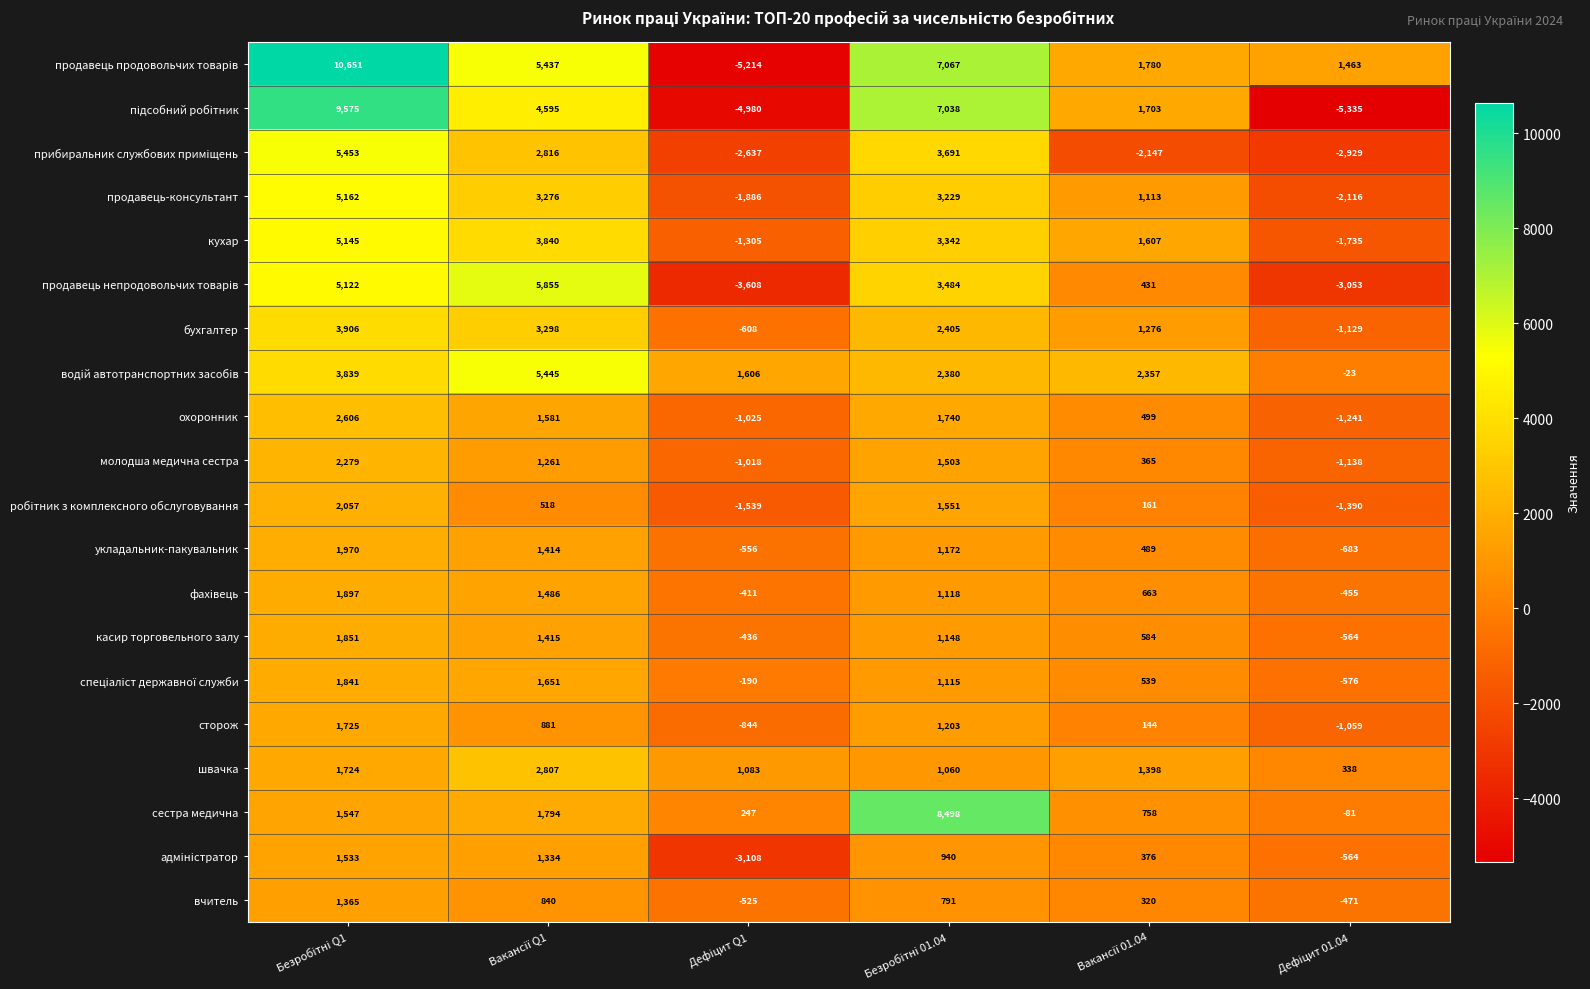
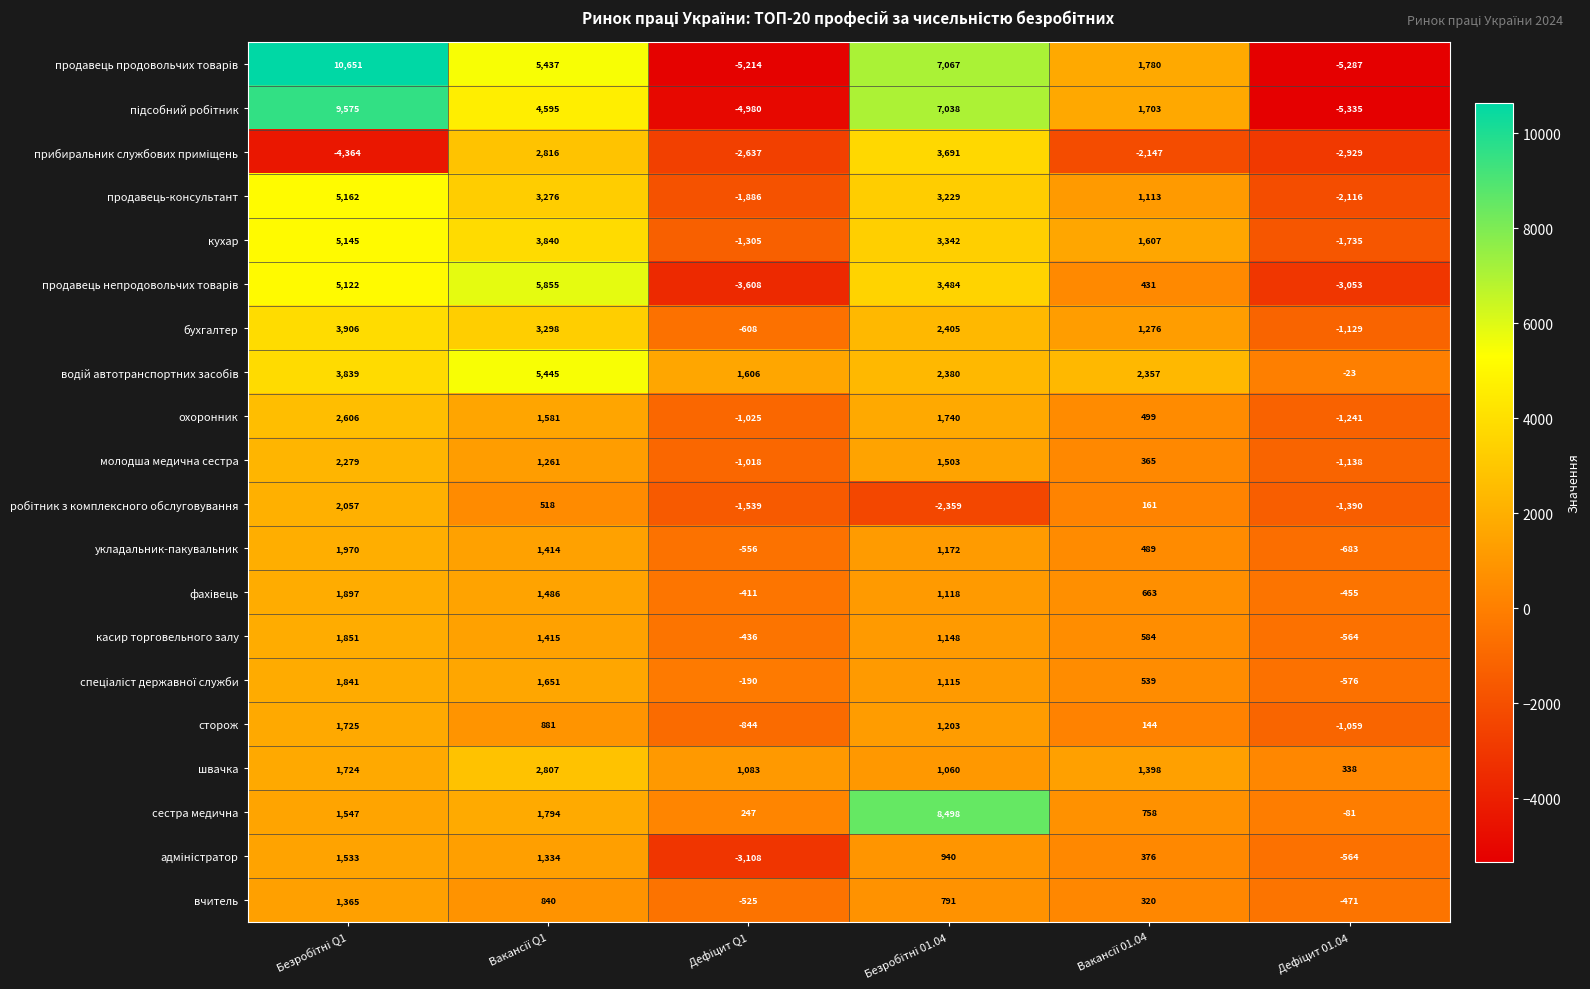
продавець продовольчих товарів, Дефіцит 01.04: 1,463 -> -5,287
прибиральник службових приміщень, Безробітні Q1: 5,453 -> -4,364
робітник з комплексного обслуговування, Безробітні 01.04: 1,551 -> -2,359
